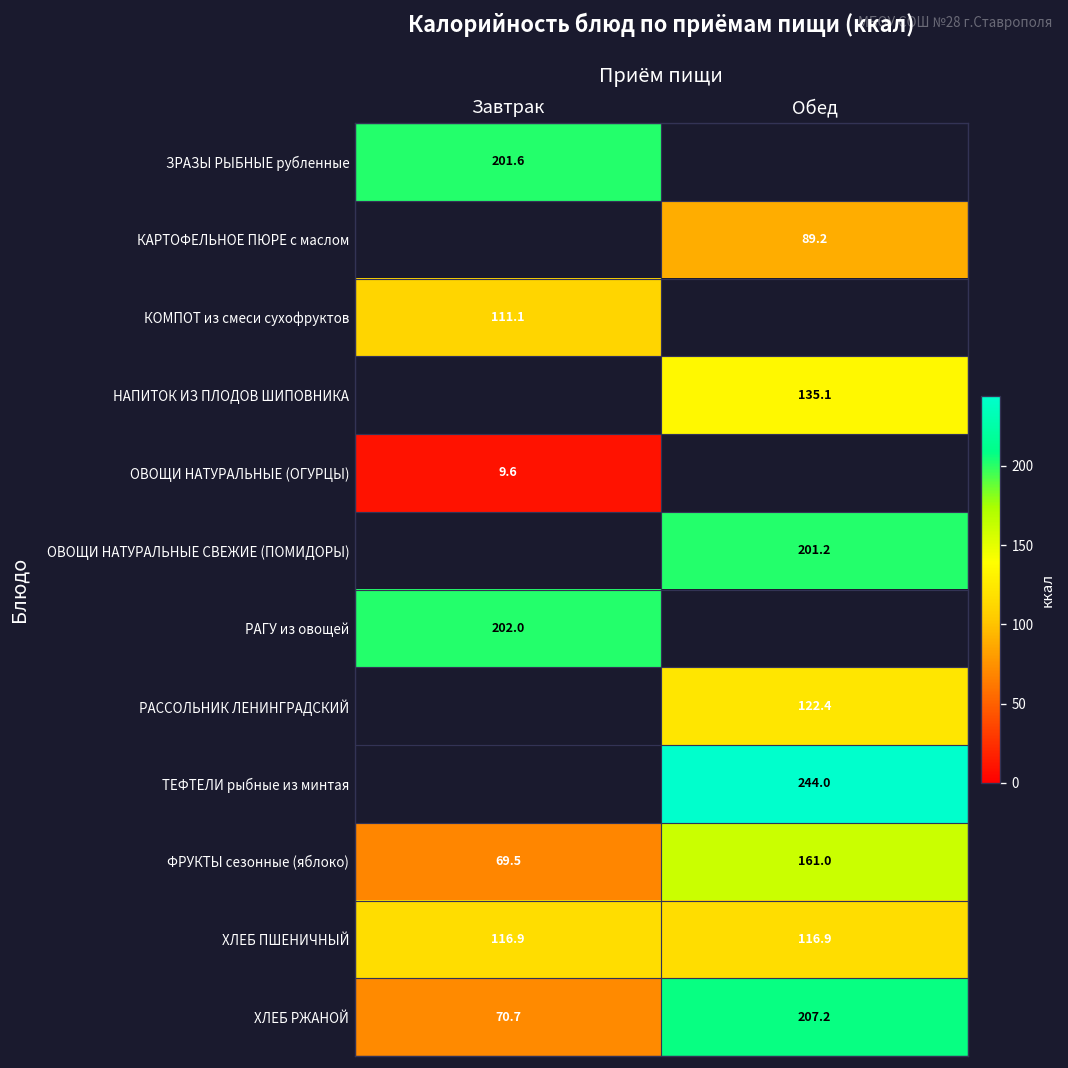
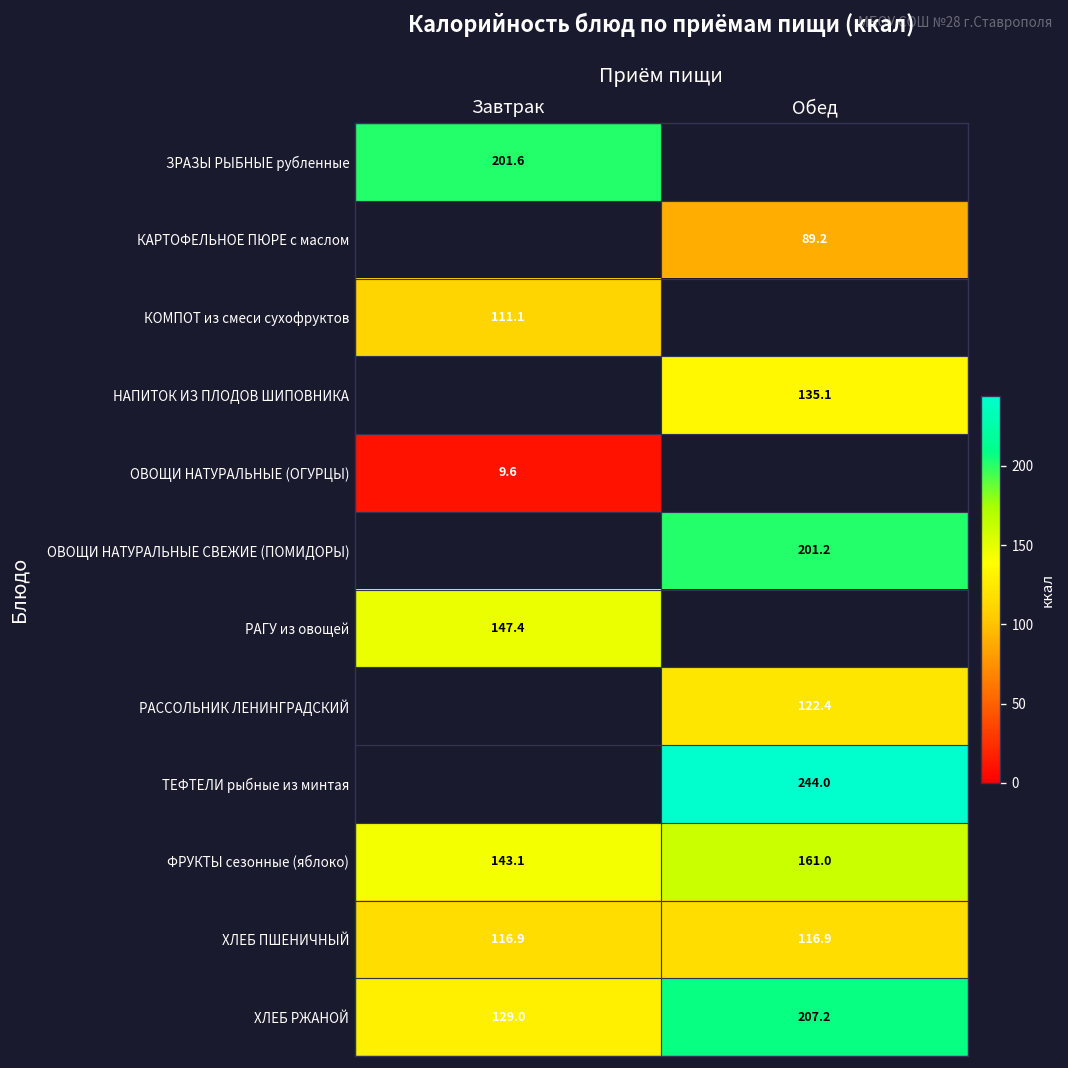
РАГУ из овощей, Завтрак: 202.0 -> 147.4
ФРУКТЫ сезонные (яблоко), Завтрак: 69.5 -> 143.1
ХЛЕБ РЖАНОЙ, Завтрак: 70.7 -> 129.0
